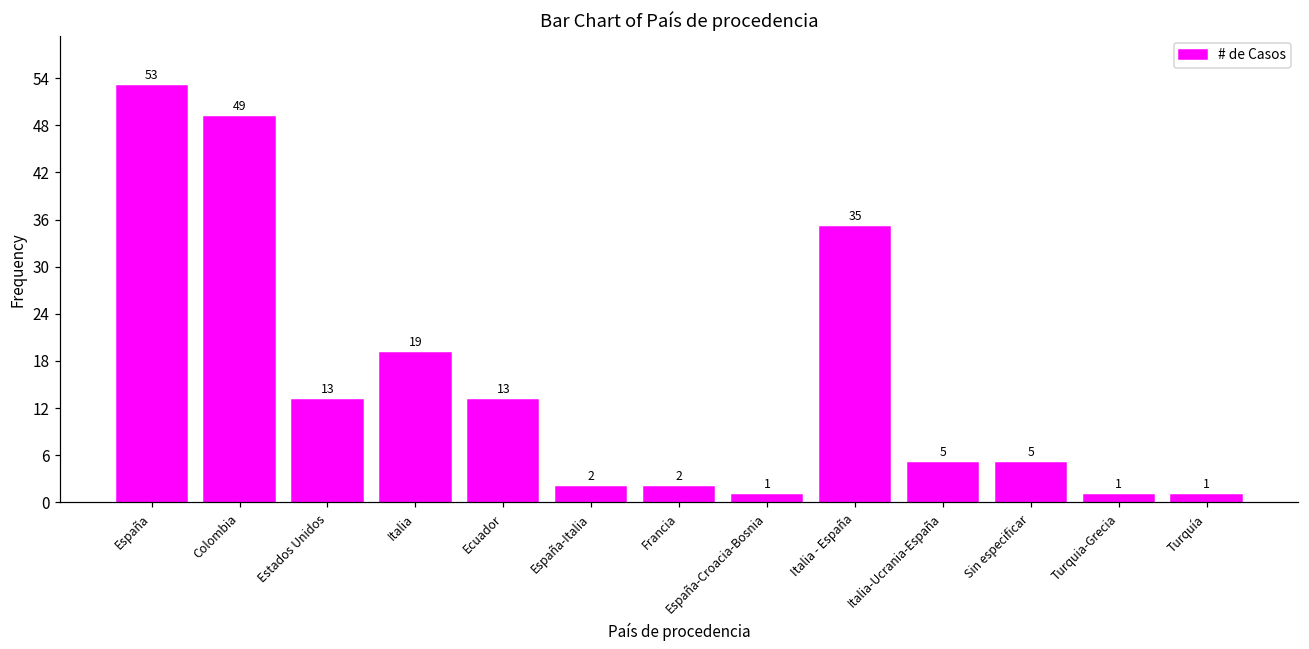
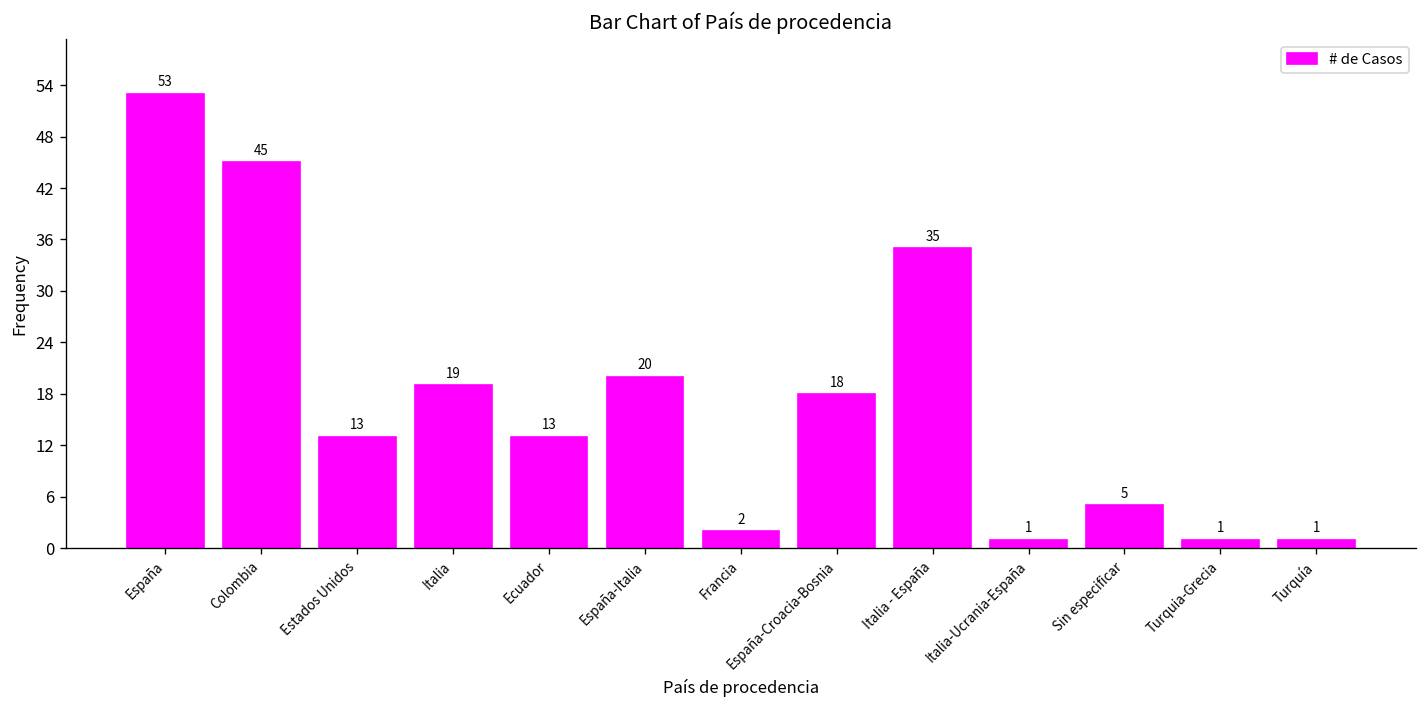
Colombia: 49 -> 45
España-Italia: 2 -> 20
España-Croacia-Bosnia: 1 -> 18
Italia-Ucrania-España: 5 -> 1
